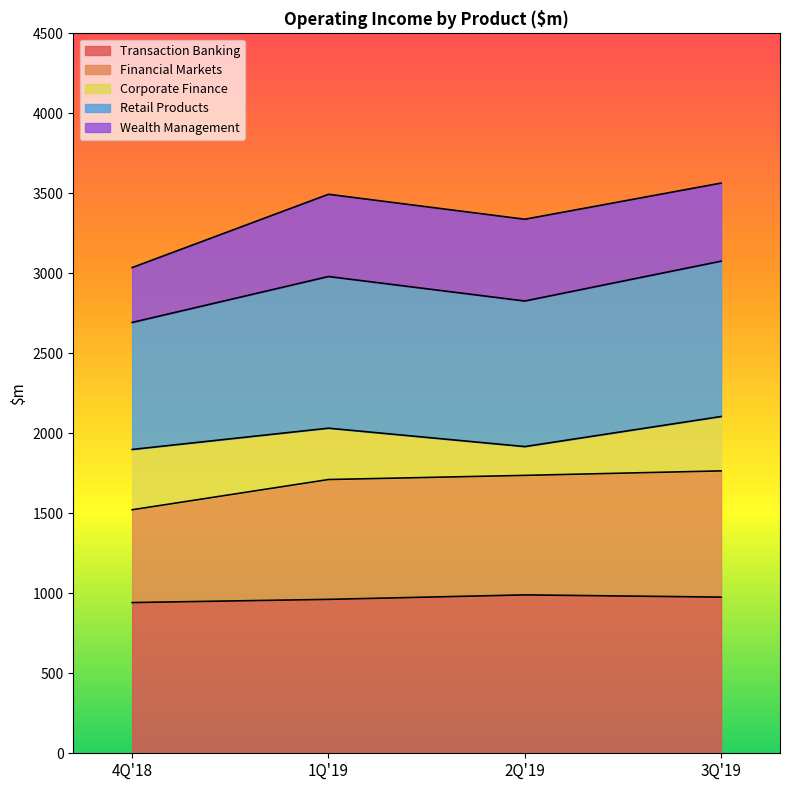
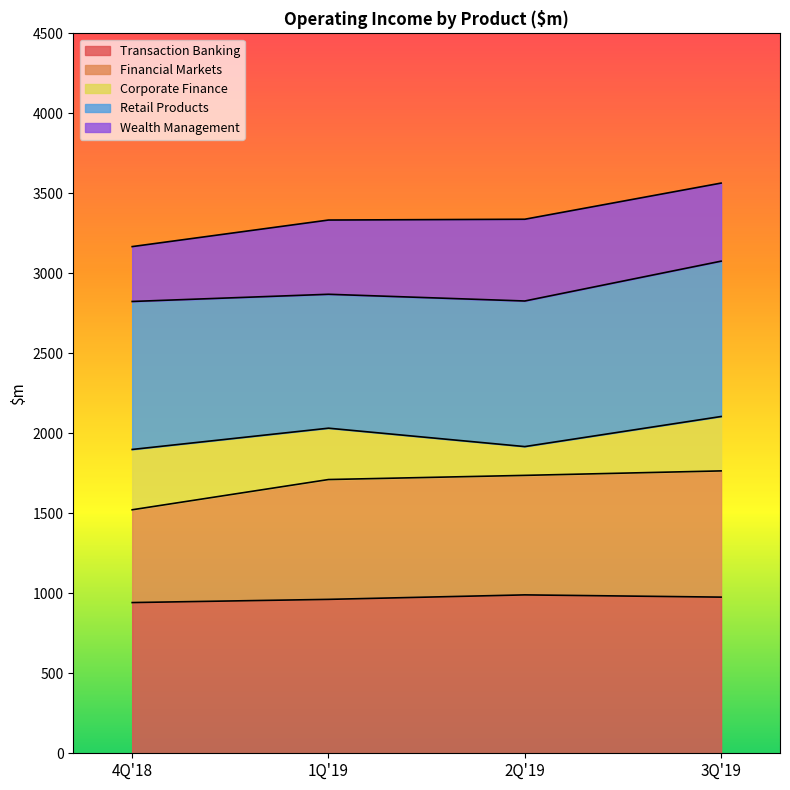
Retail Products, 4Q'18: 790 -> 930
Retail Products, 1Q'19: 950 -> 840
Wealth Management, 1Q'19: 510 -> 460
